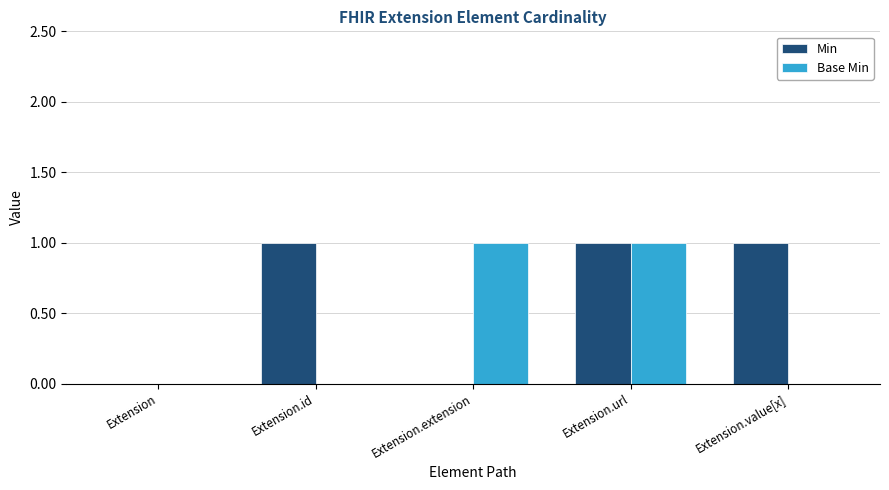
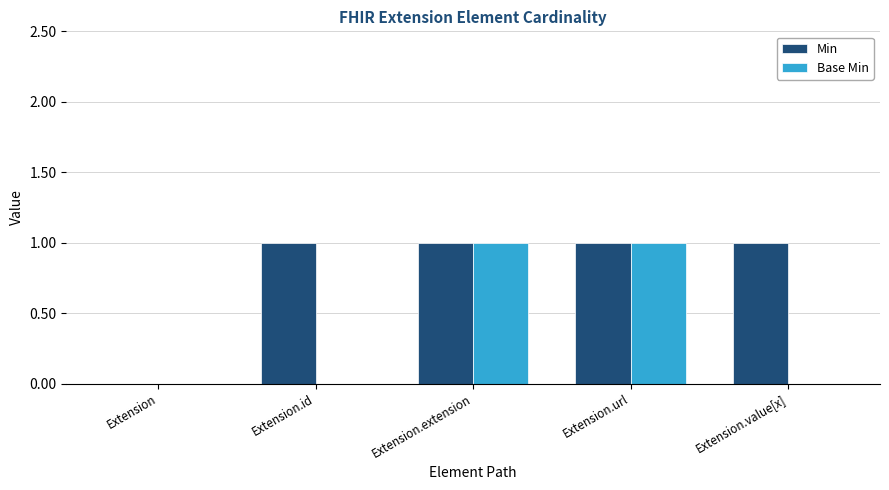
Min, Extension.extension: 0 -> 1
